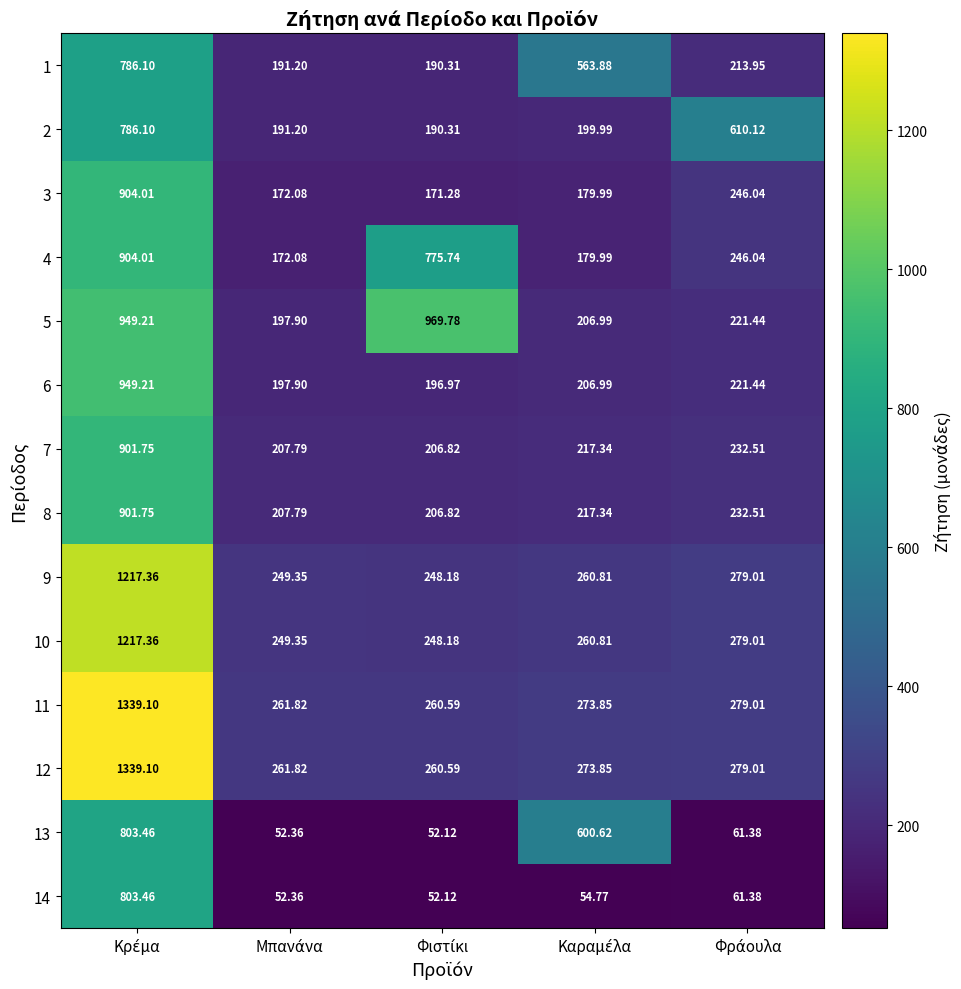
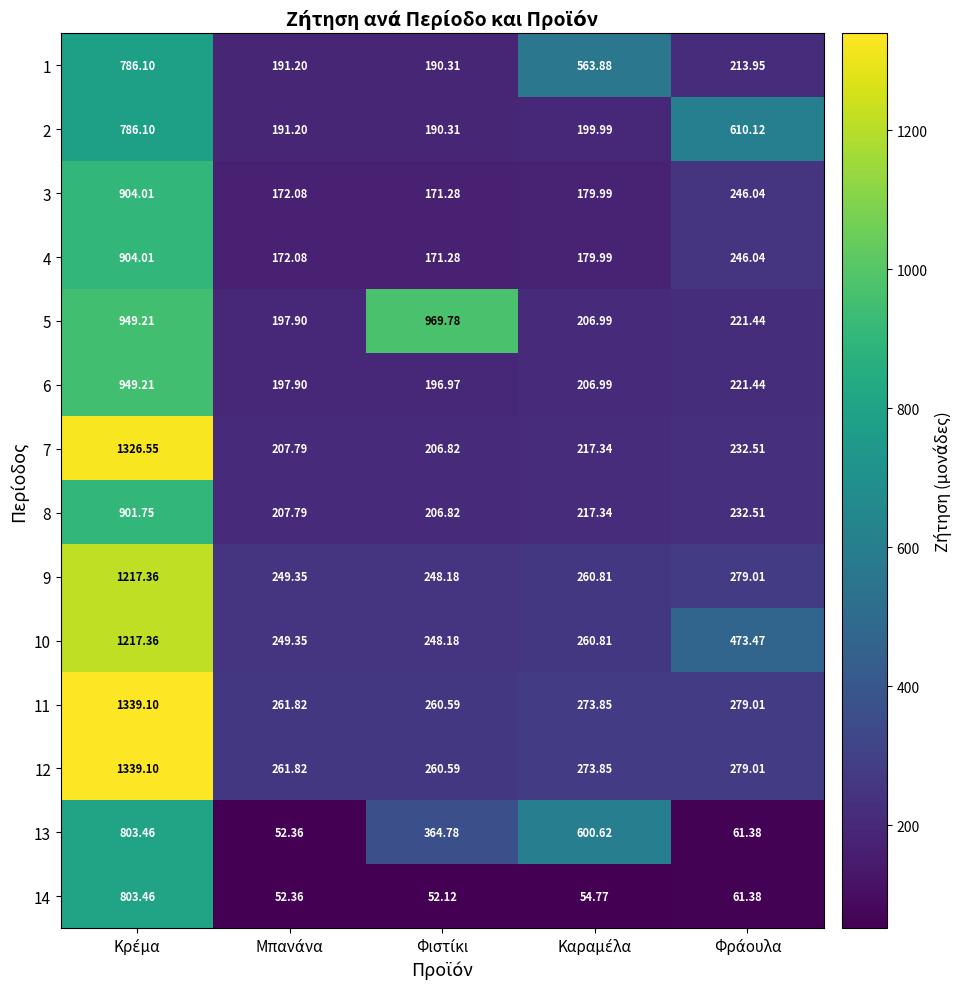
4, Φιστίκι: 775.74 -> 171.28
7, Κρέμα: 901.75 -> 1326.55
10, Φράουλα: 279.01 -> 473.47
13, Φιστίκι: 52.12 -> 364.78
